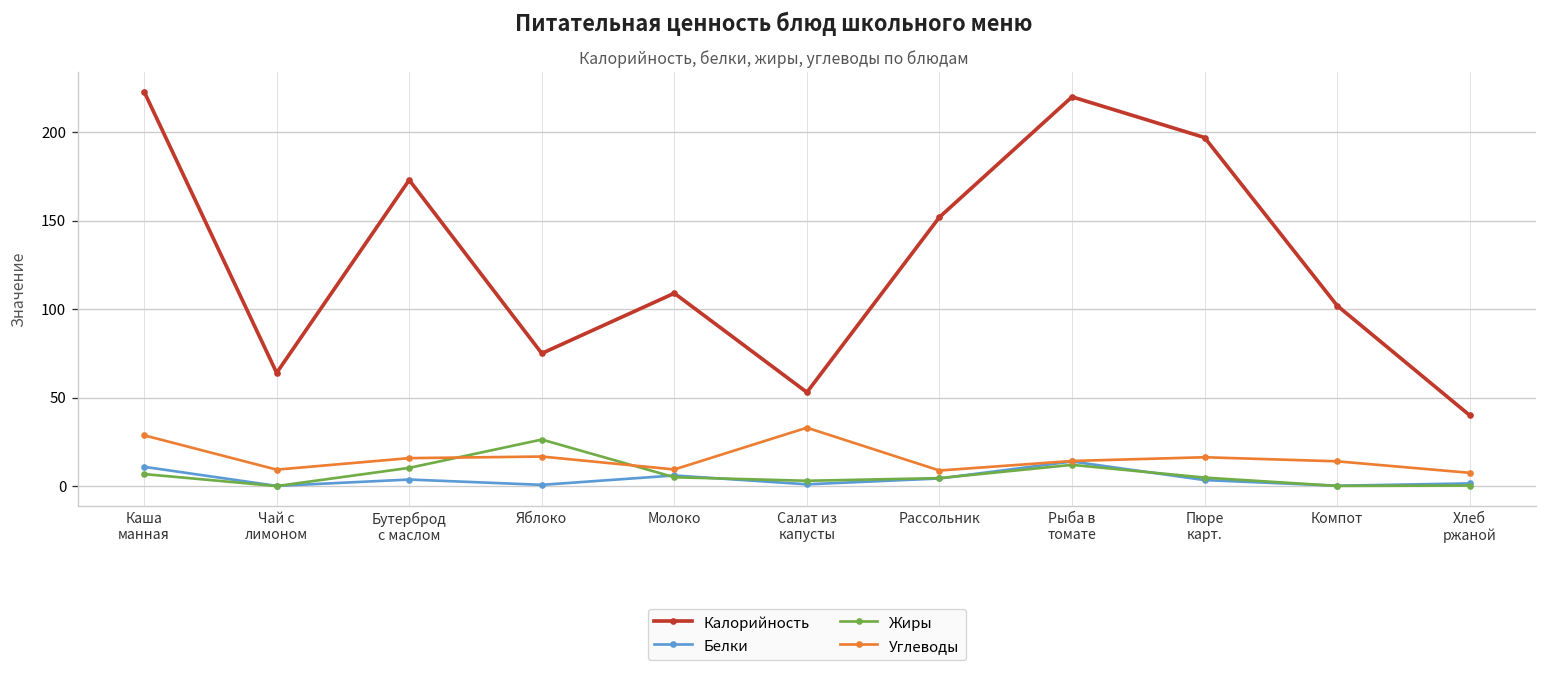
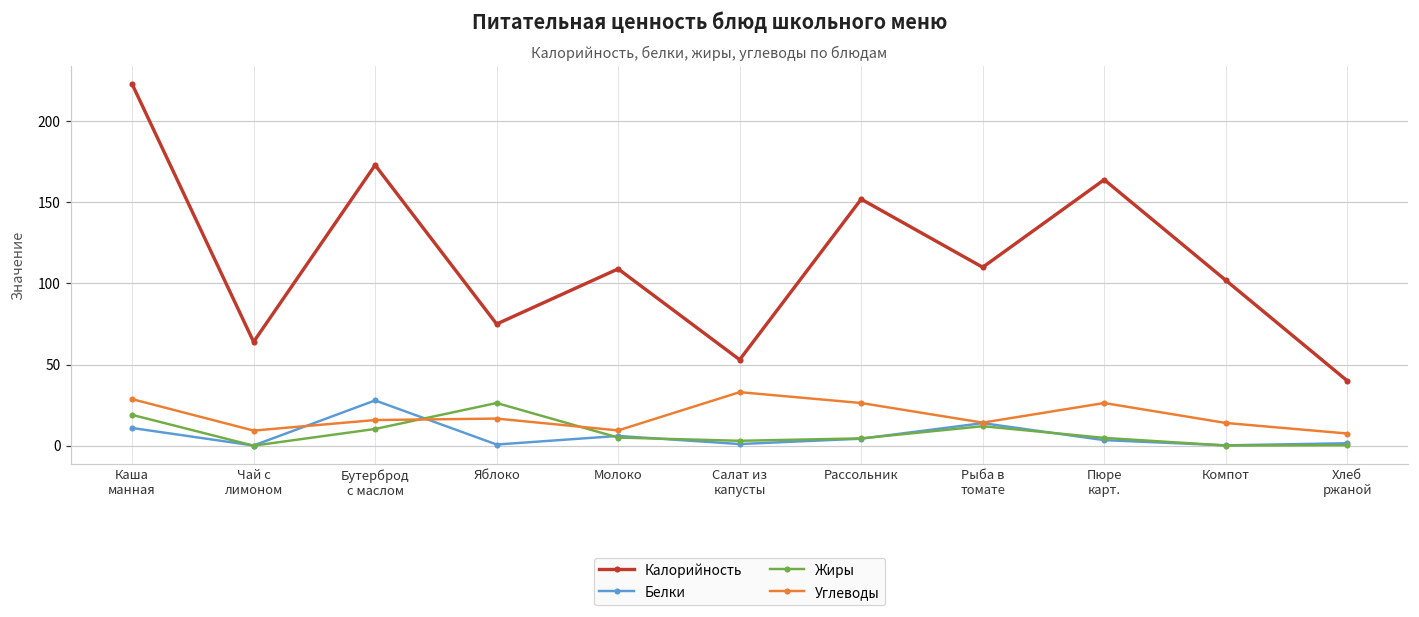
Жиры, Каша манная: 7 -> 19
Белки, Бутерброд с маслом: 4 -> 28
Углеводы, Рассольник: 9 -> 26
Калорийность, Рыба в томате: 220 -> 110
Калорийность, Пюре карт.: 197 -> 164
Углеводы, Пюре карт.: 16 -> 26
